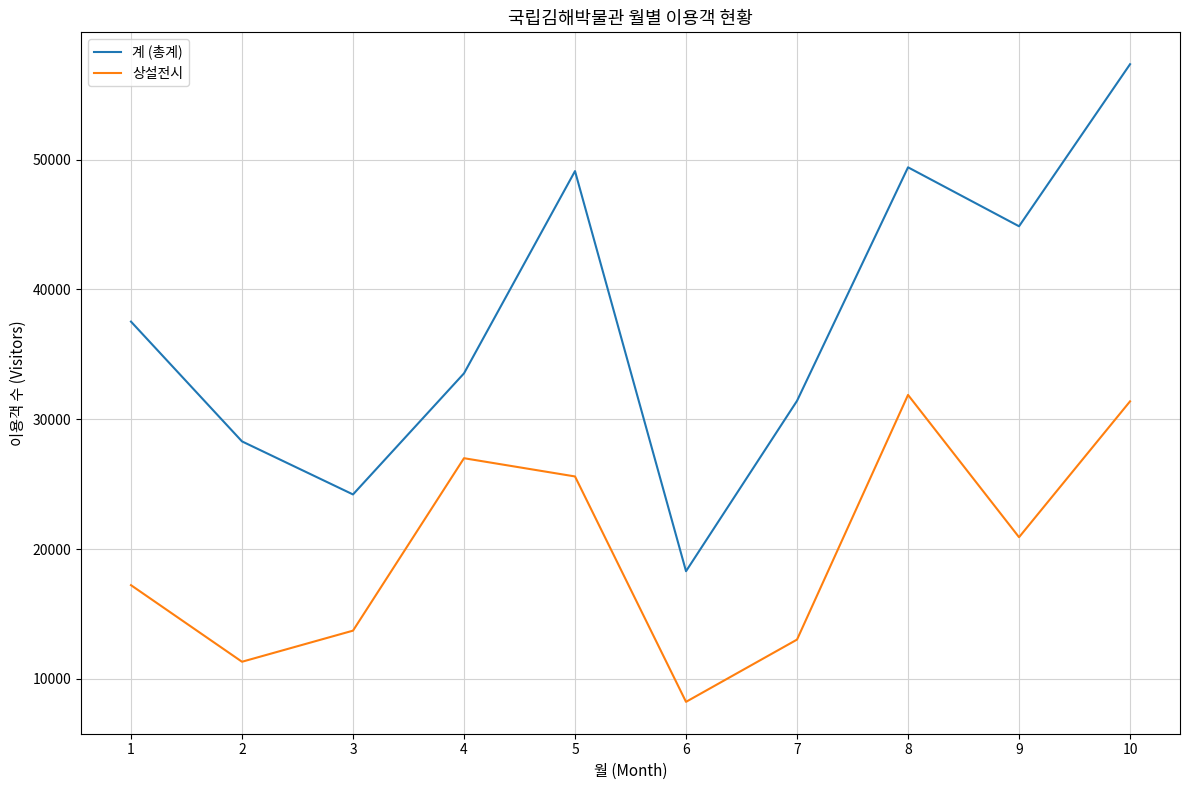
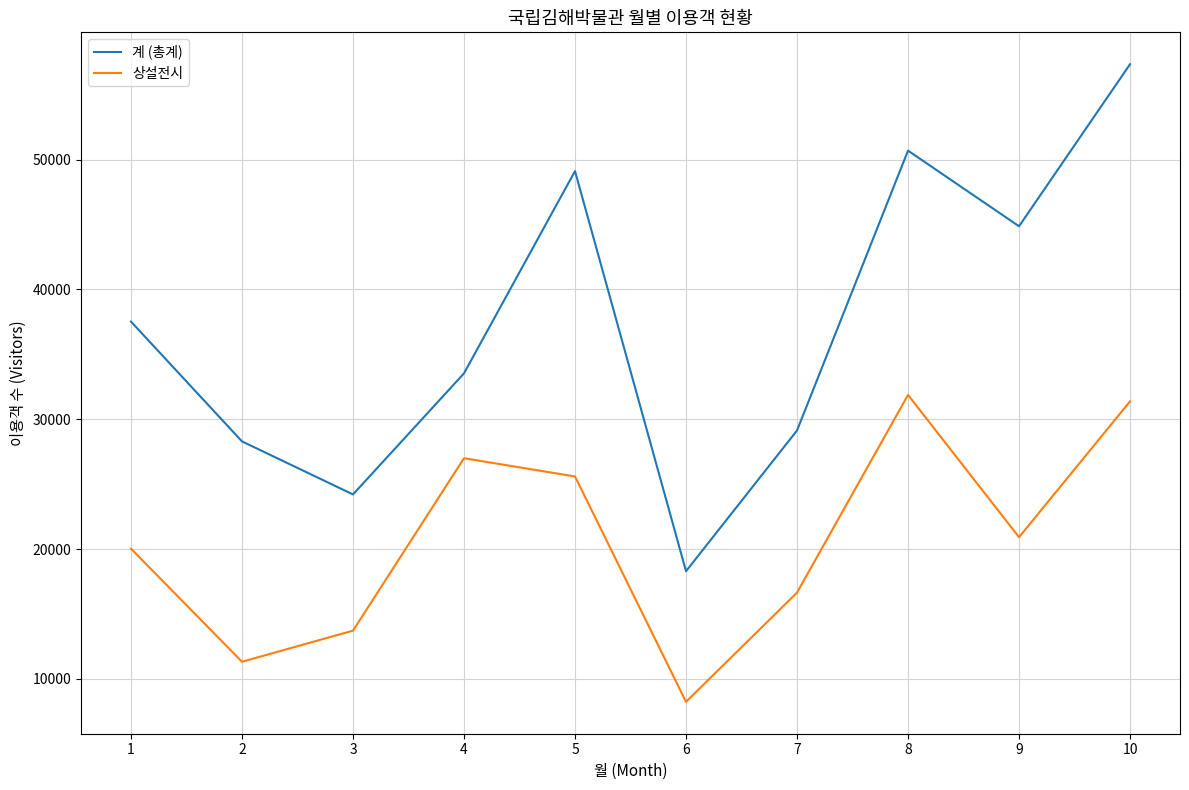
상설전시, 1: 17200 -> 20000
계 (총계), 7: 31400 -> 29100
상설전시, 7: 13000 -> 16600
계 (총계), 8: 49400 -> 50700
